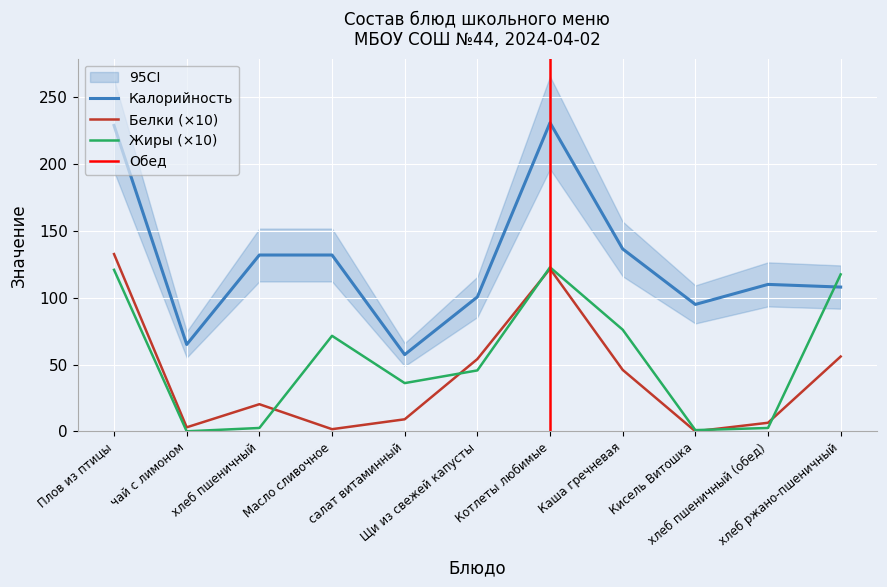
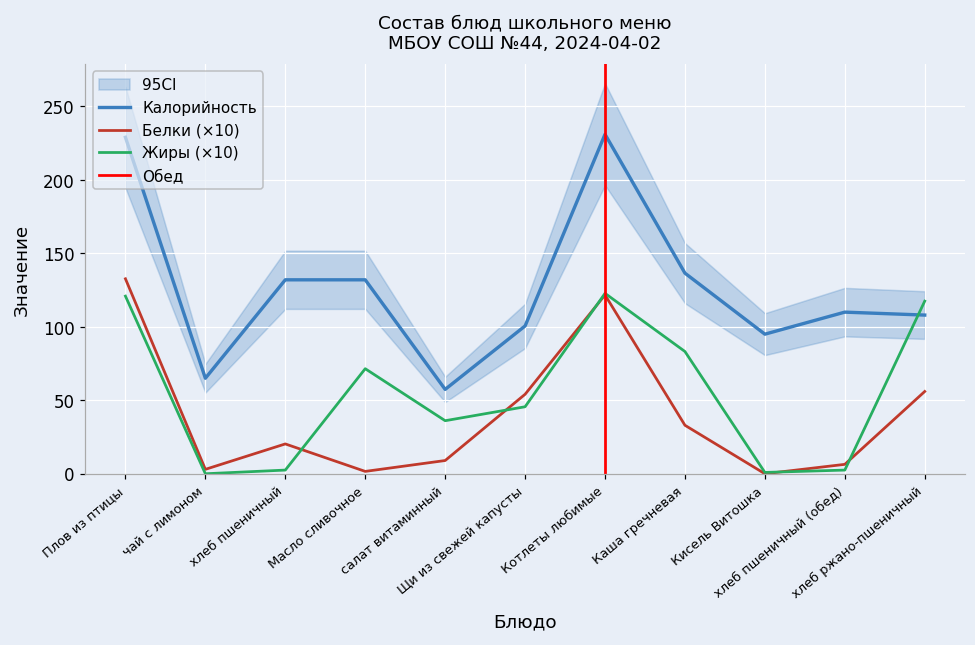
Белки (×10), Каша гречневая: 46 -> 33
Жиры (×10), Каша гречневая: 76 -> 83
